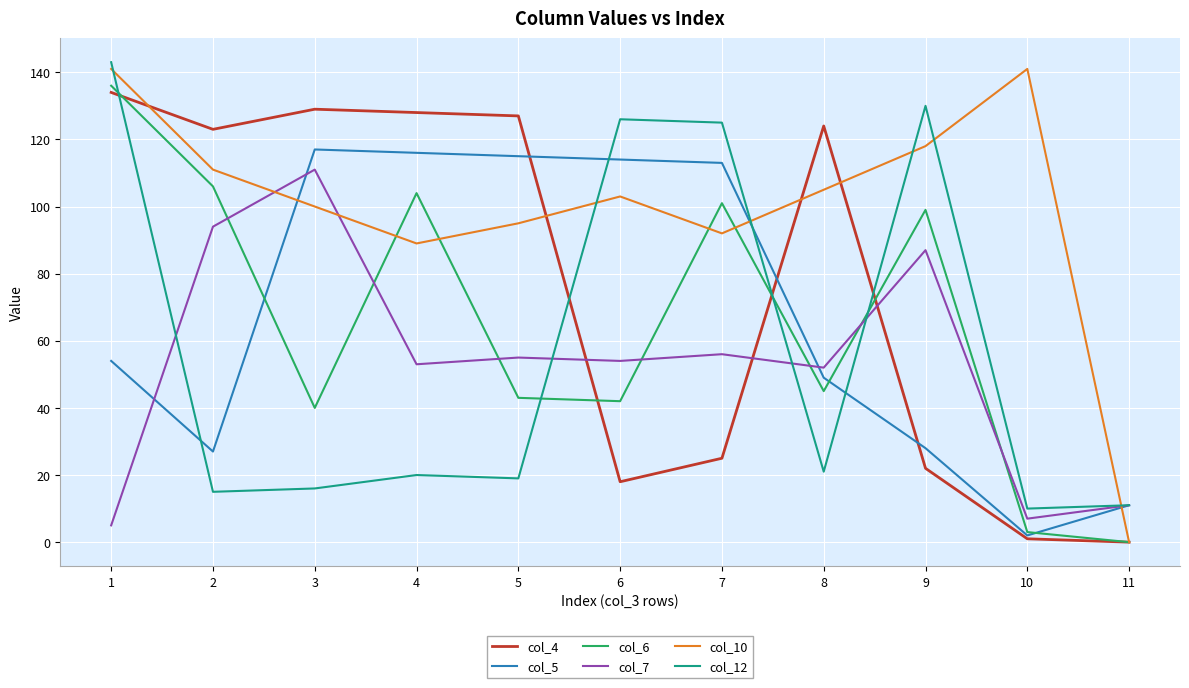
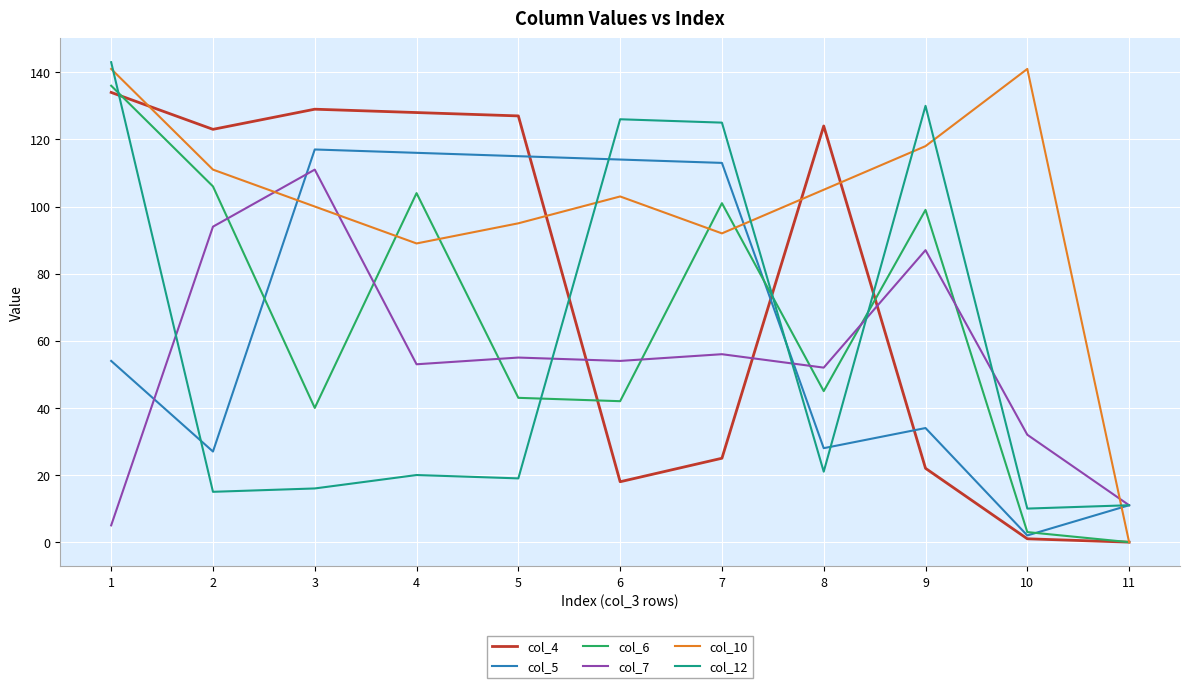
col_5, 8: 49 -> 28
col_5, 9: 28 -> 34
col_7, 10: 7 -> 32
